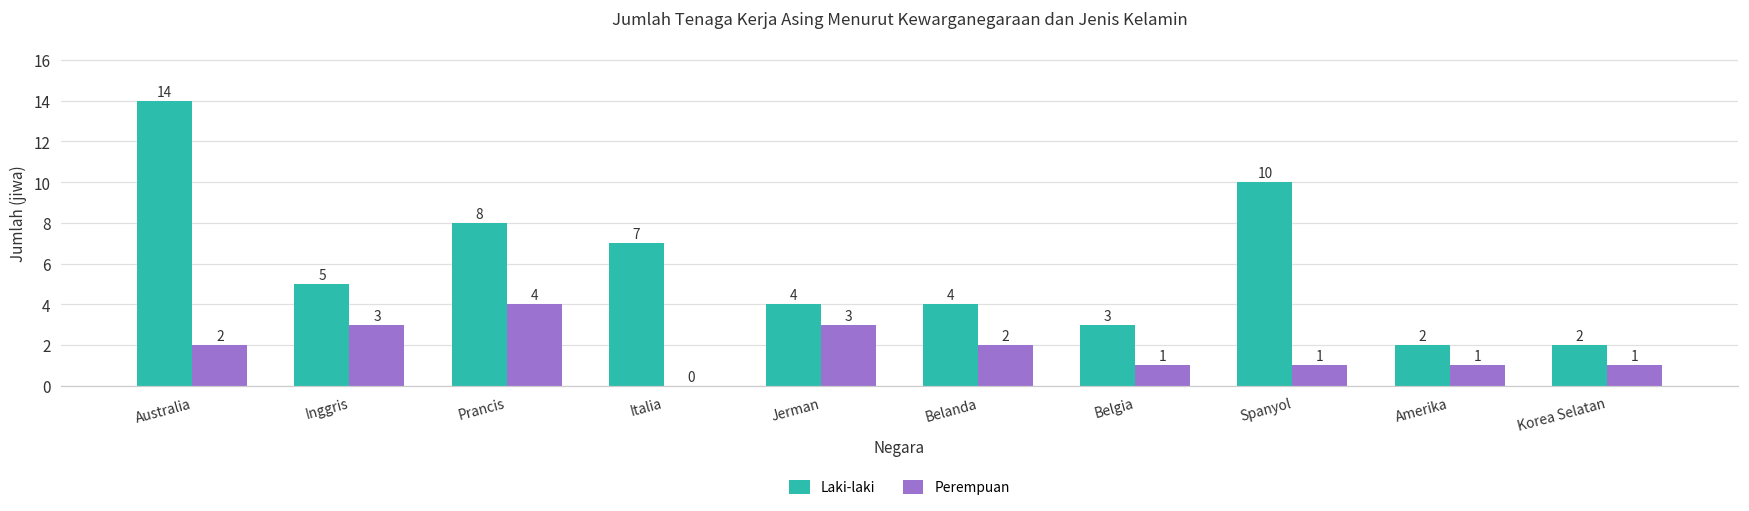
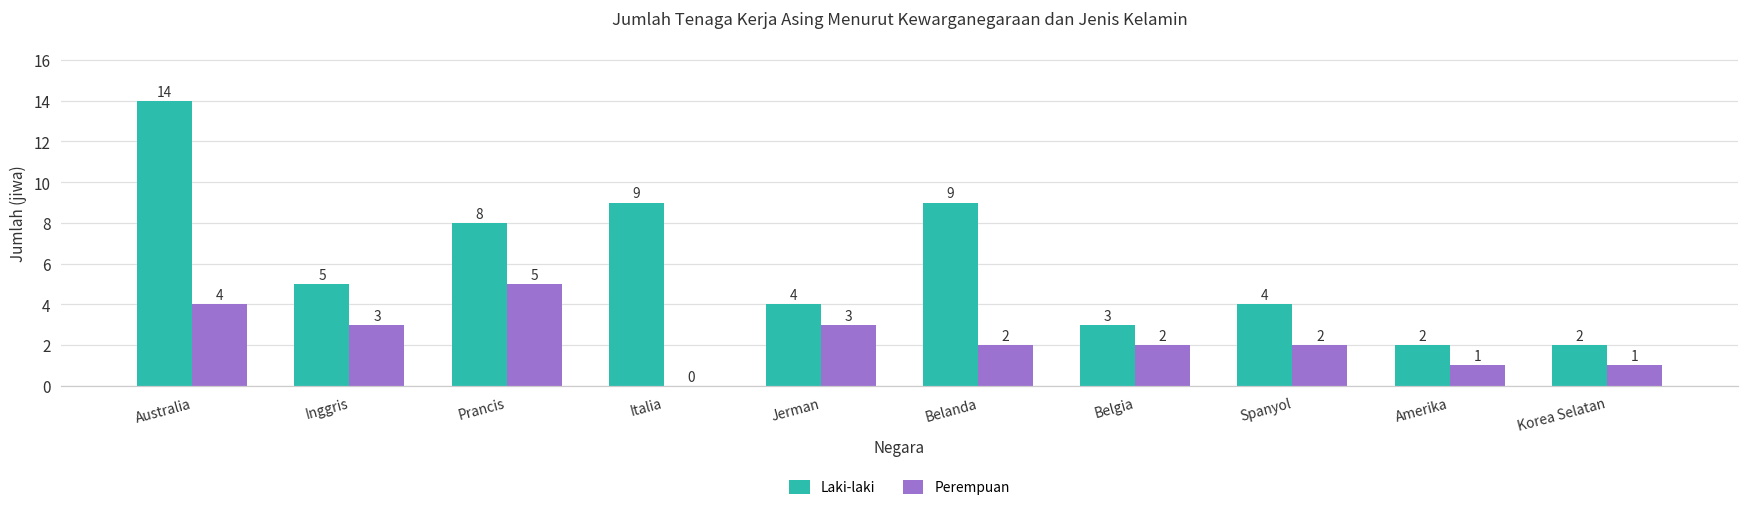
Perempuan, Australia: 2 -> 4
Perempuan, Prancis: 4 -> 5
Laki-laki, Italia: 7 -> 9
Laki-laki, Belanda: 4 -> 9
Perempuan, Belgia: 1 -> 2
Laki-laki, Spanyol: 10 -> 4
Perempuan, Spanyol: 1 -> 2
